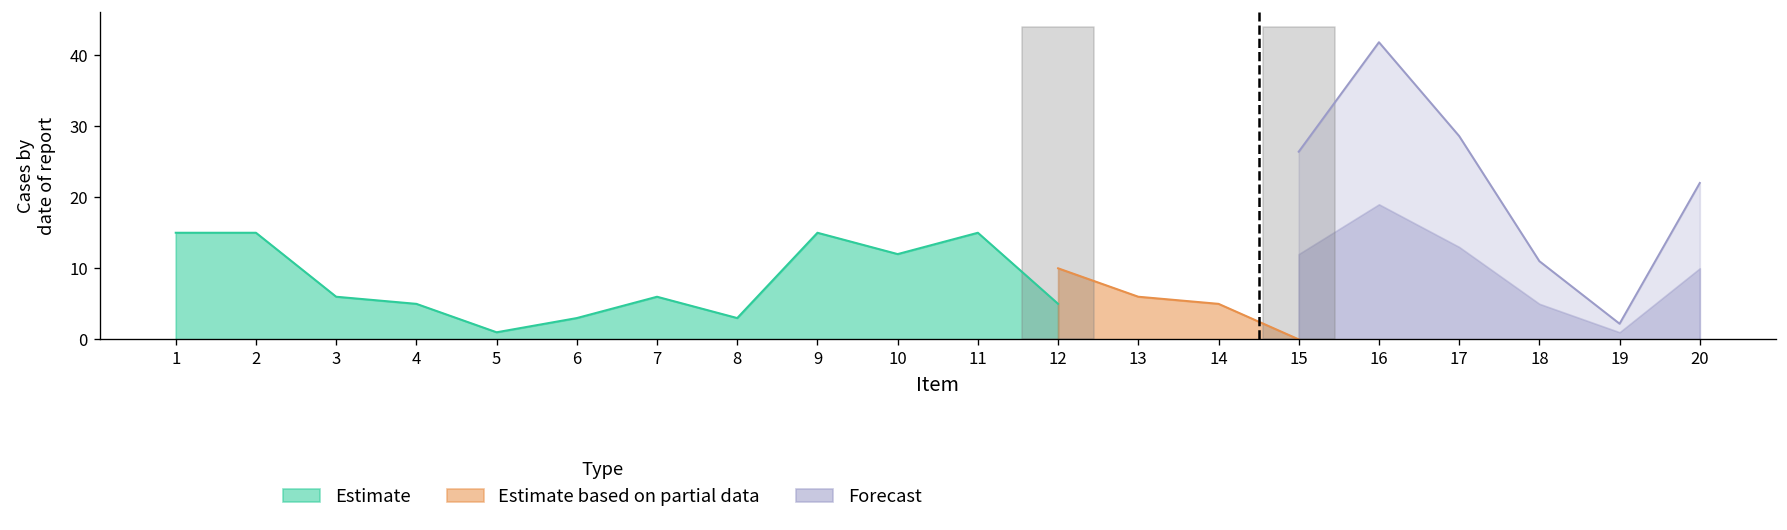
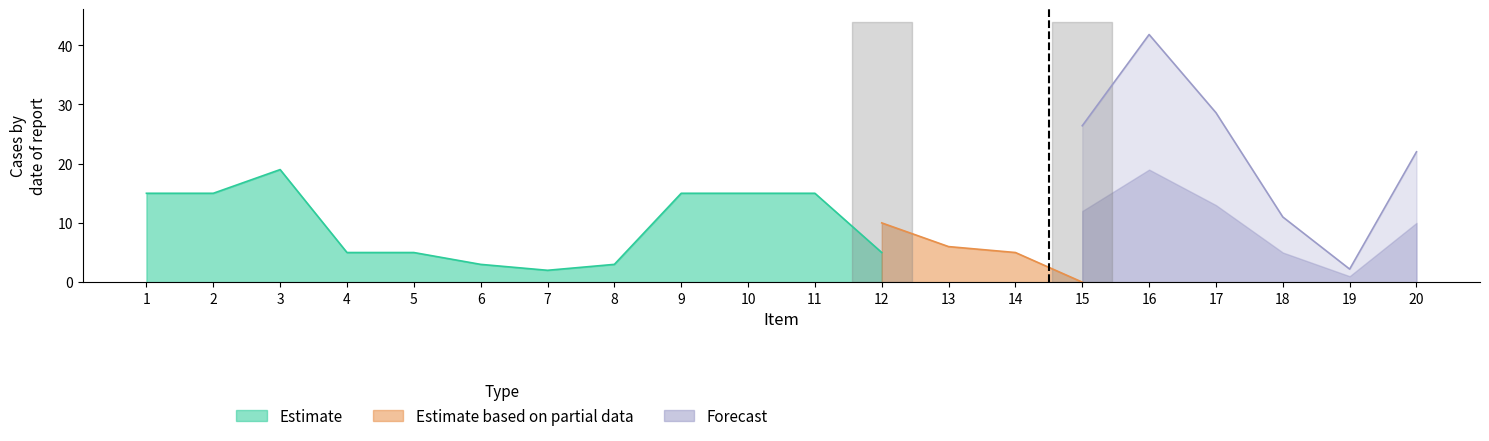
Estimate, 3: 6 -> 19
Estimate, 5: 1 -> 5
Estimate, 7: 6 -> 2
Estimate, 10: 12 -> 15
